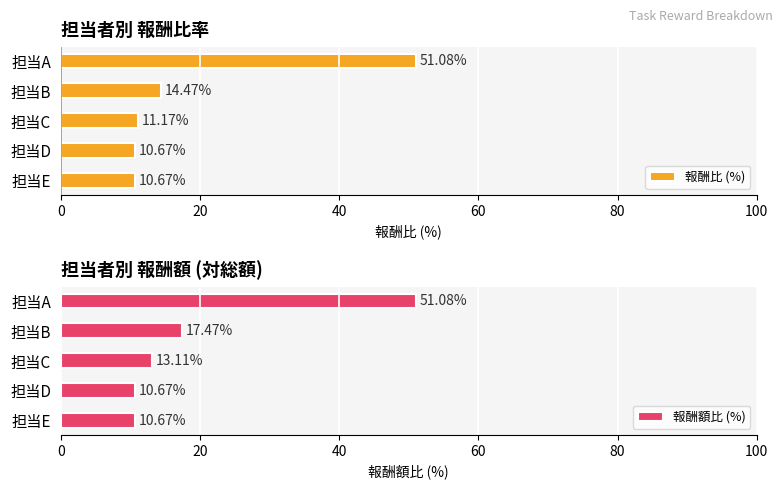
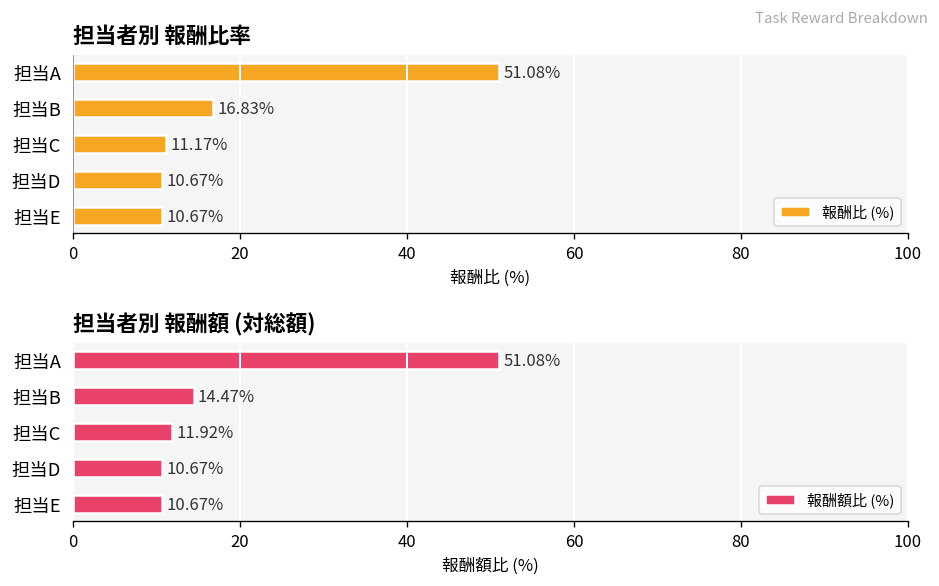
担当者別 報酬比率, 担当B: 14.47% -> 16.83%
担当者別 報酬額 (対総額), 担当B: 17.47% -> 14.47%
担当者別 報酬額 (対総額), 担当C: 13.11% -> 11.92%
